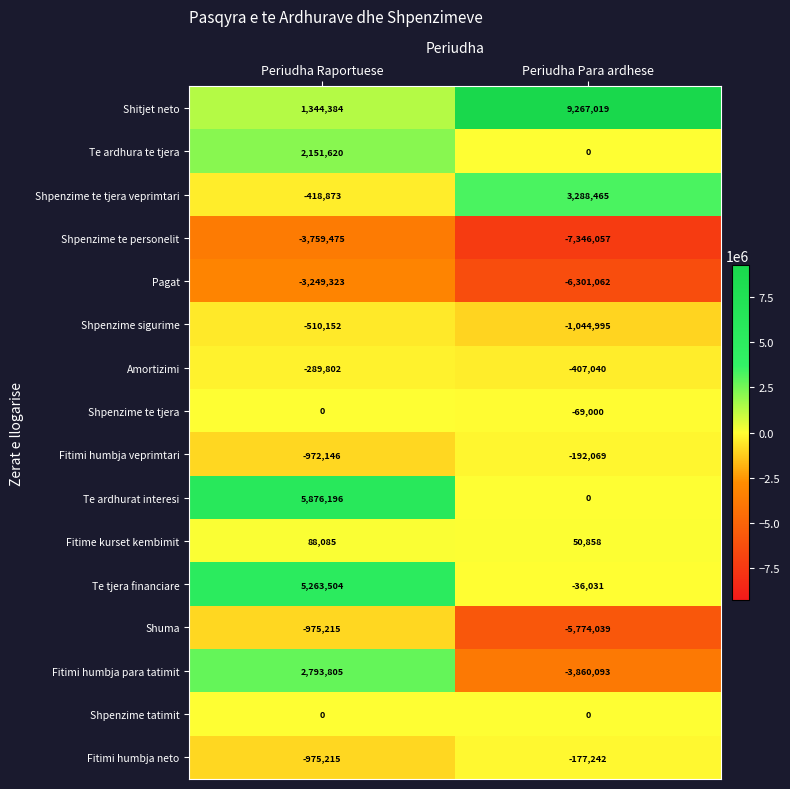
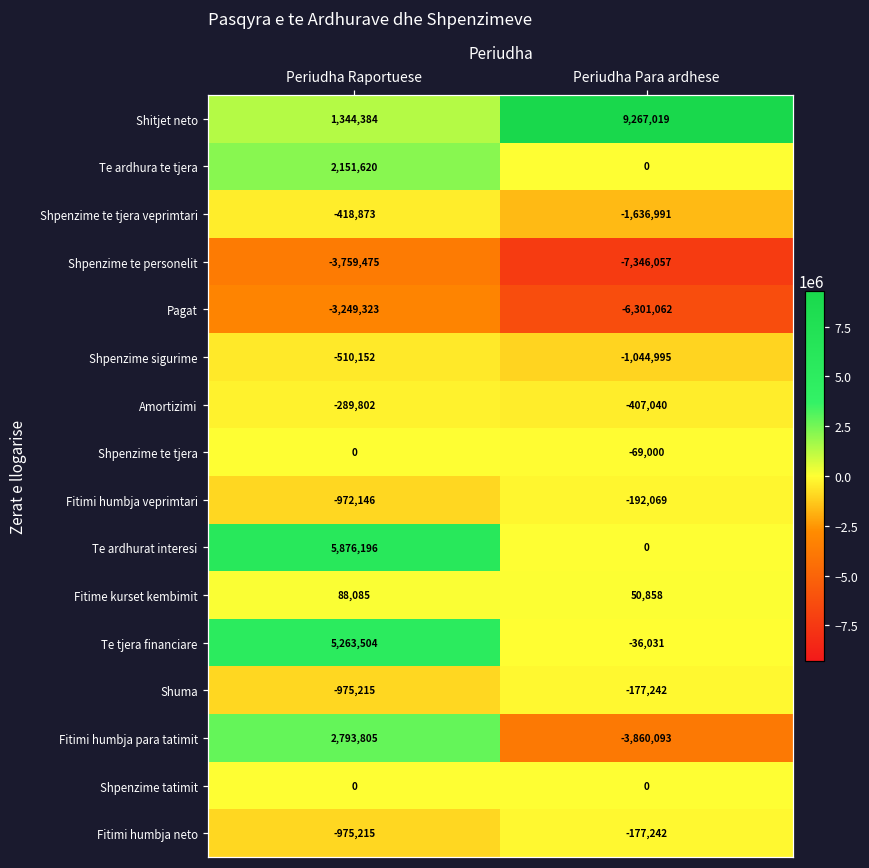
Shpenzime te tjera veprimtari, Periudha Para ardhese: 3,288,465 -> -1,636,991
Shuma, Periudha Para ardhese: -5,774,039 -> -177,242
